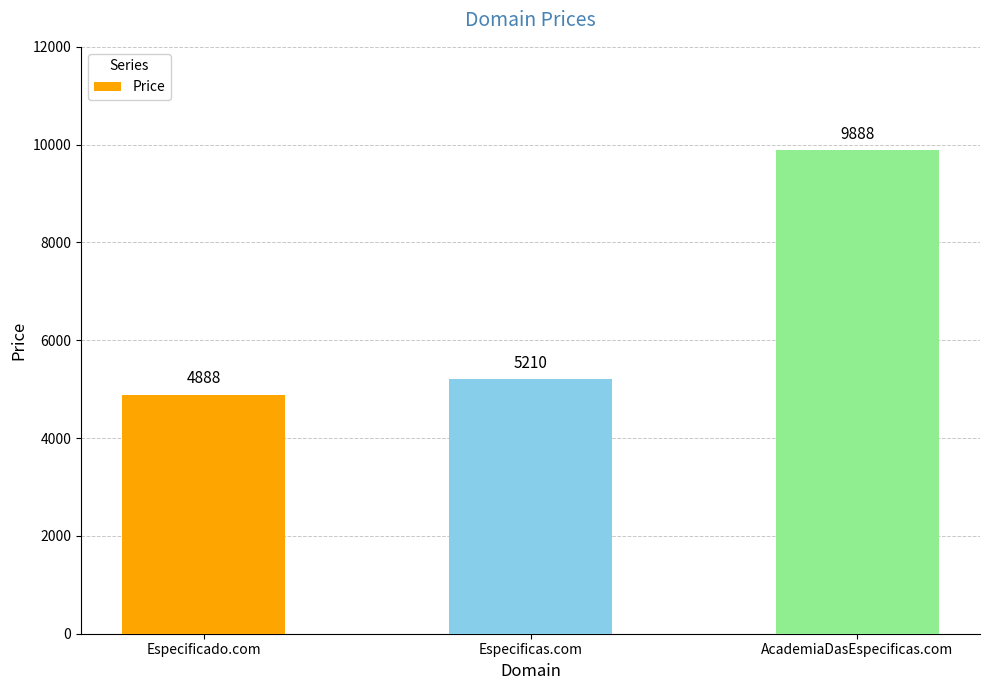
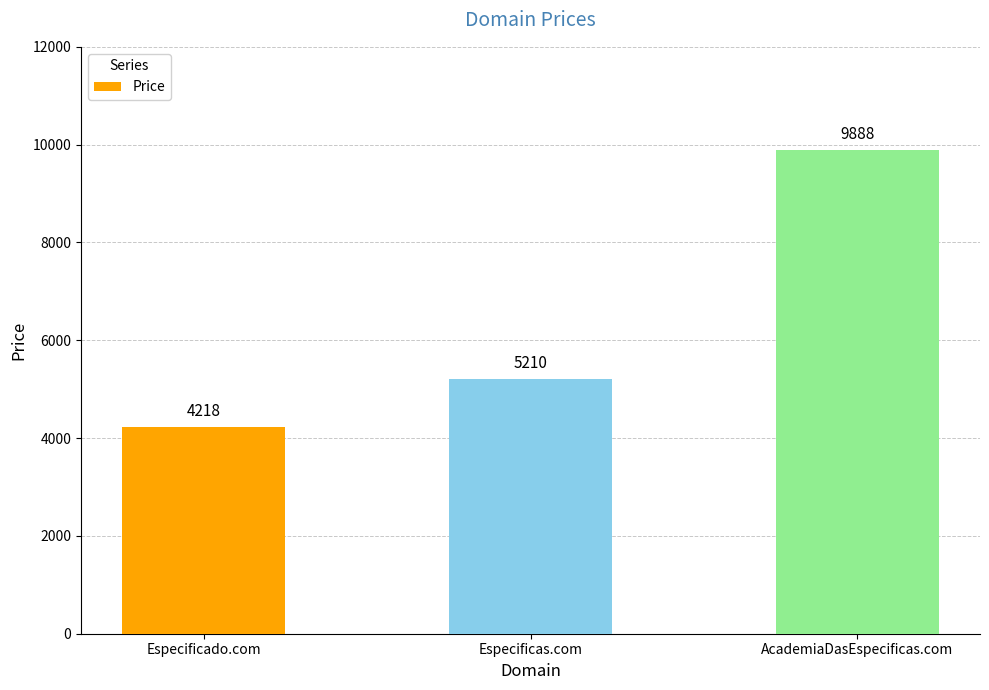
Especificado.com: 4888 -> 4218
